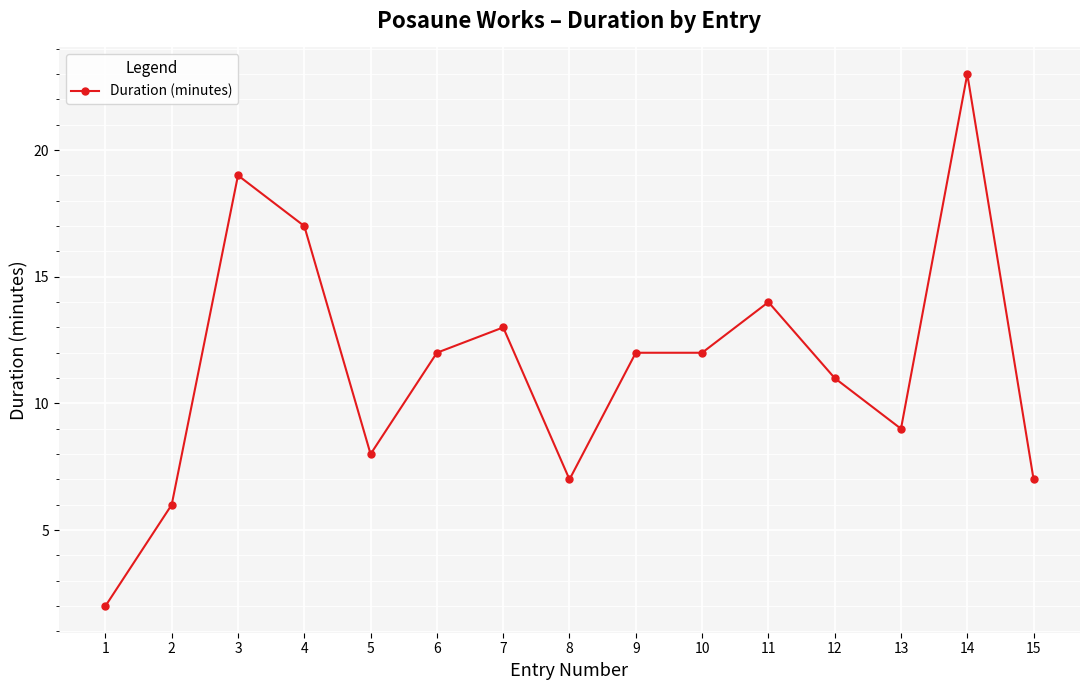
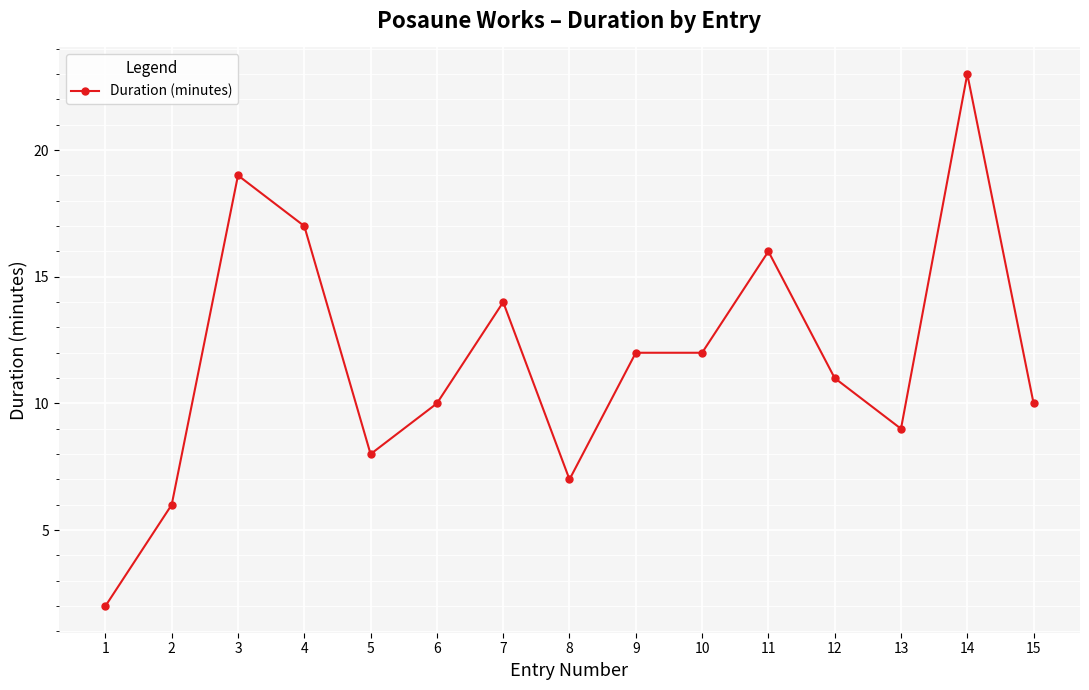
6: 12 -> 10
7: 13 -> 14
11: 14 -> 16
15: 7 -> 10
